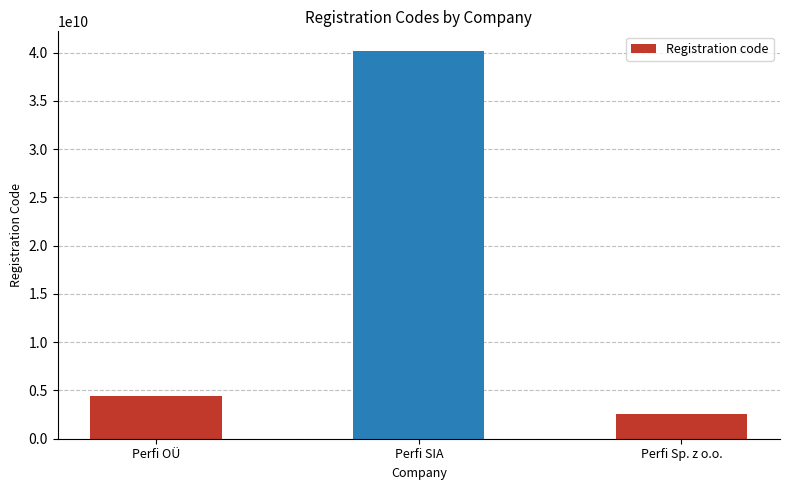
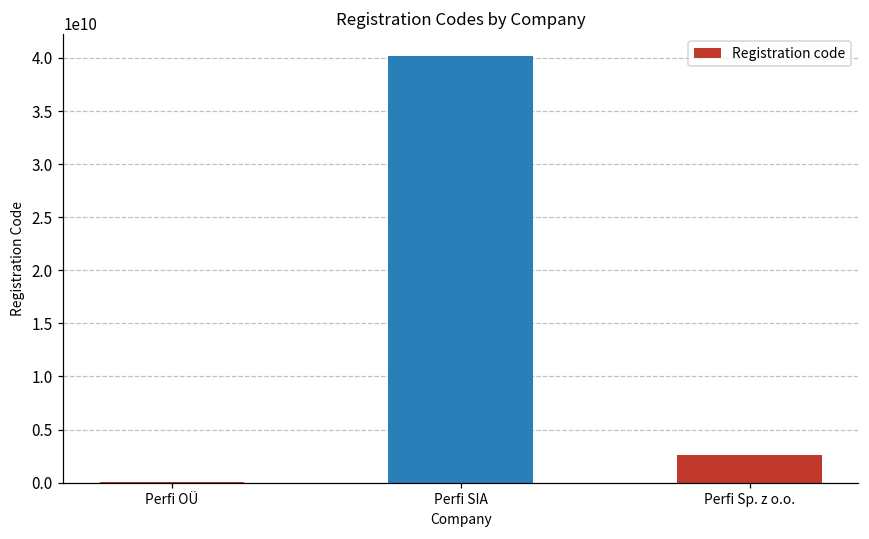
Perfi OÜ: 4000000000 -> 0
